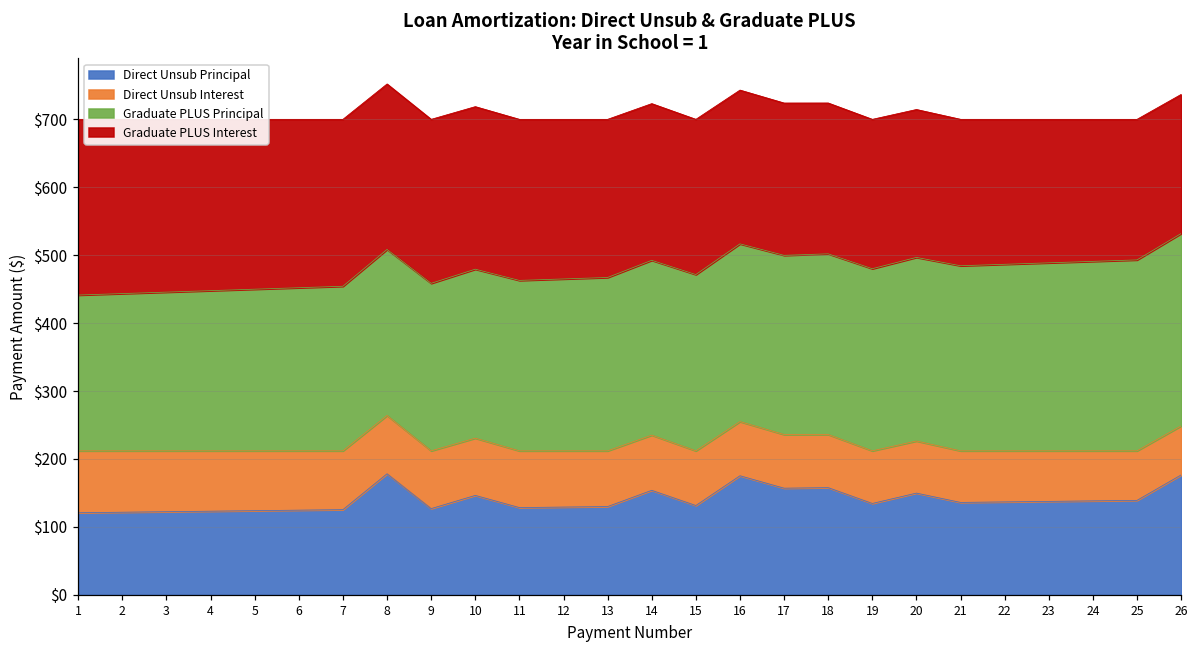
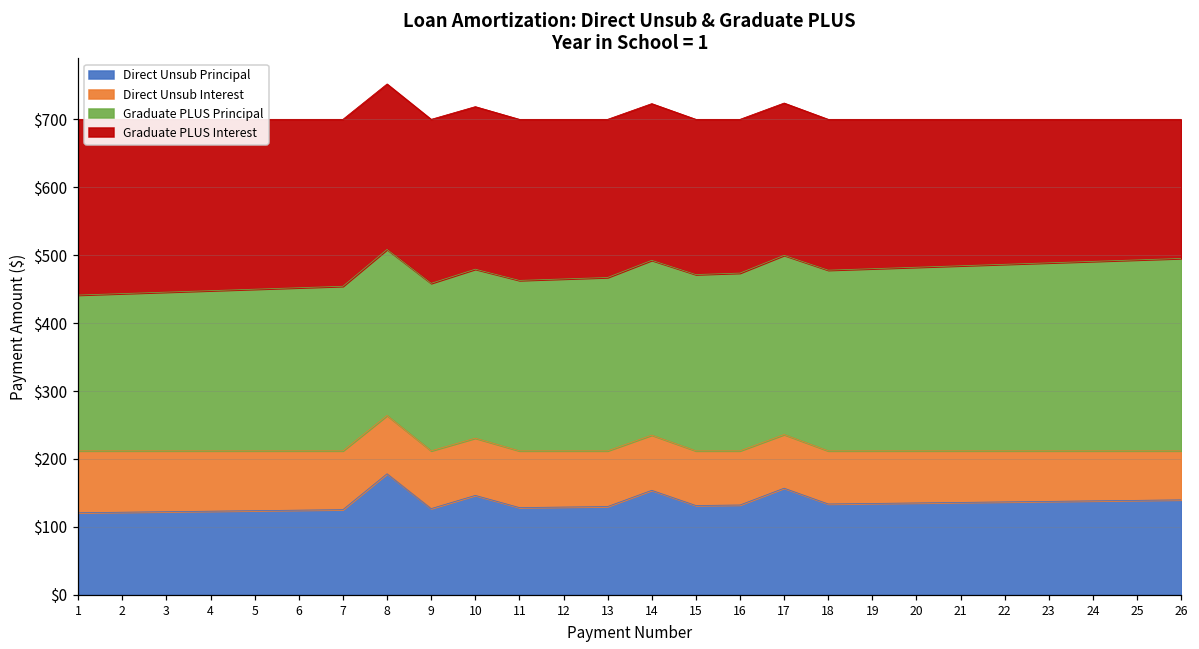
Direct Unsub Principal, 16: $180 -> $130
Direct Unsub Principal, 18: $160 -> $130
Direct Unsub Principal, 20: $150 -> $140
Direct Unsub Principal, 26: $180 -> $140
